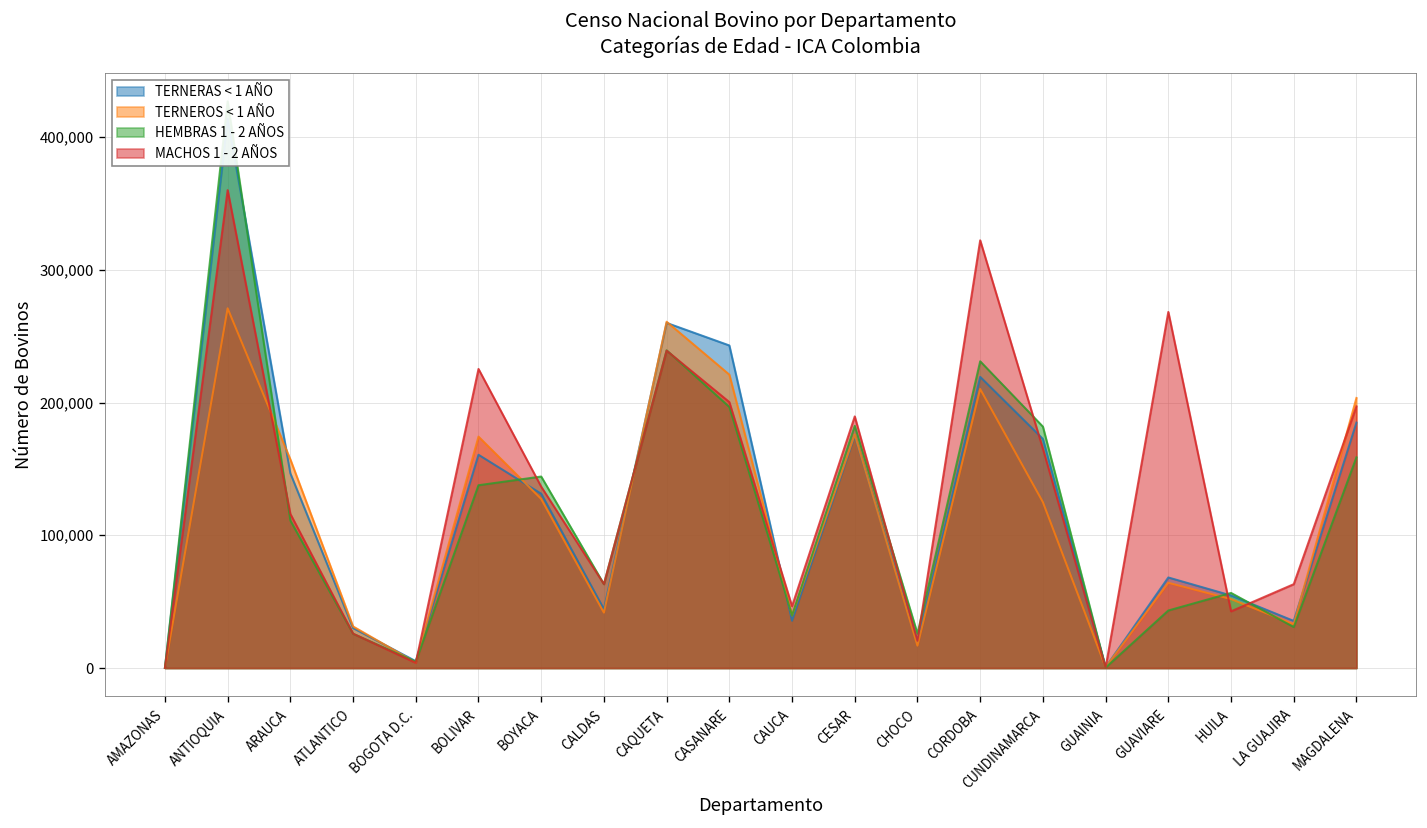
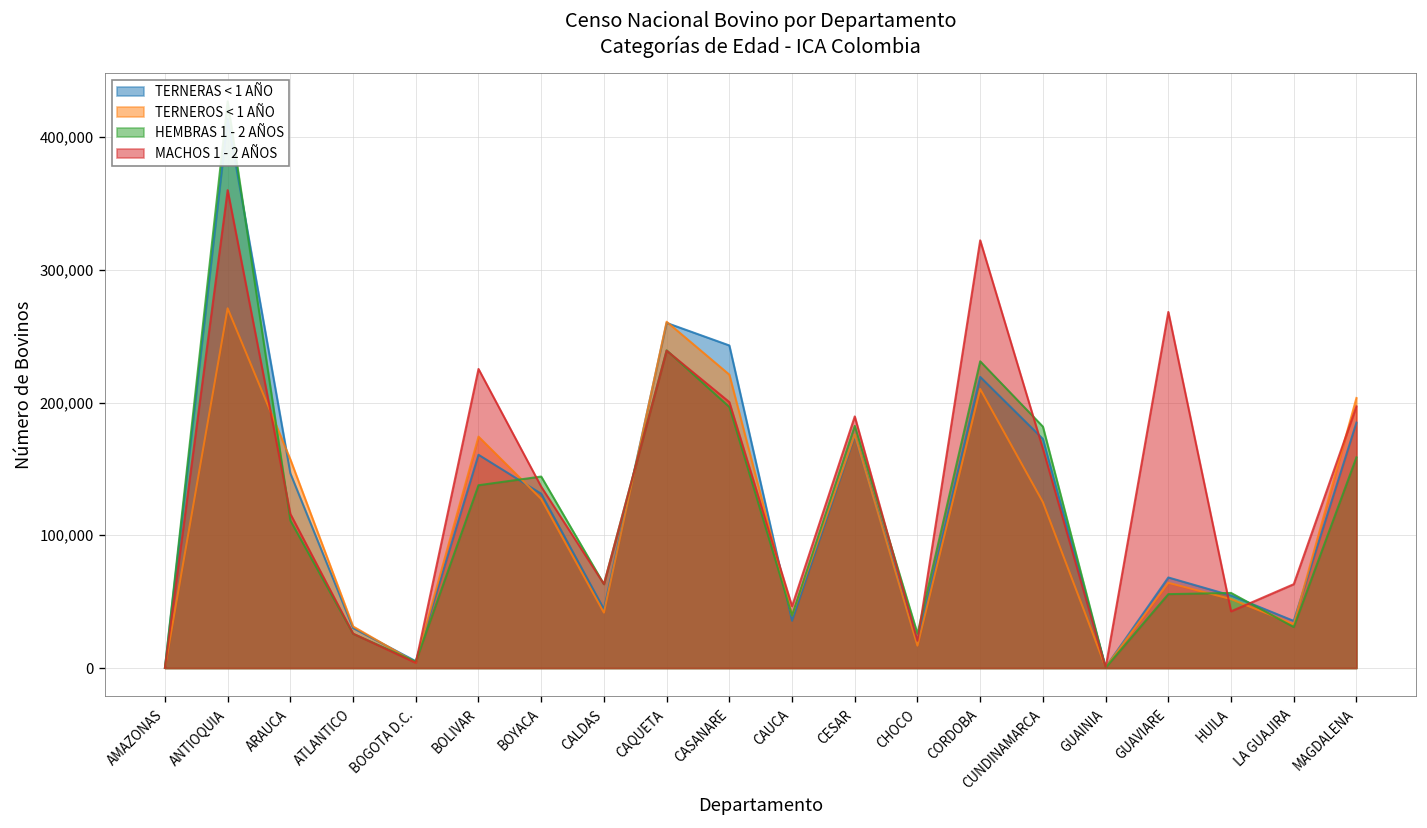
HEMBRAS 1 - 2 AÑOS, GUAVIARE: 43,000 -> 56,000
